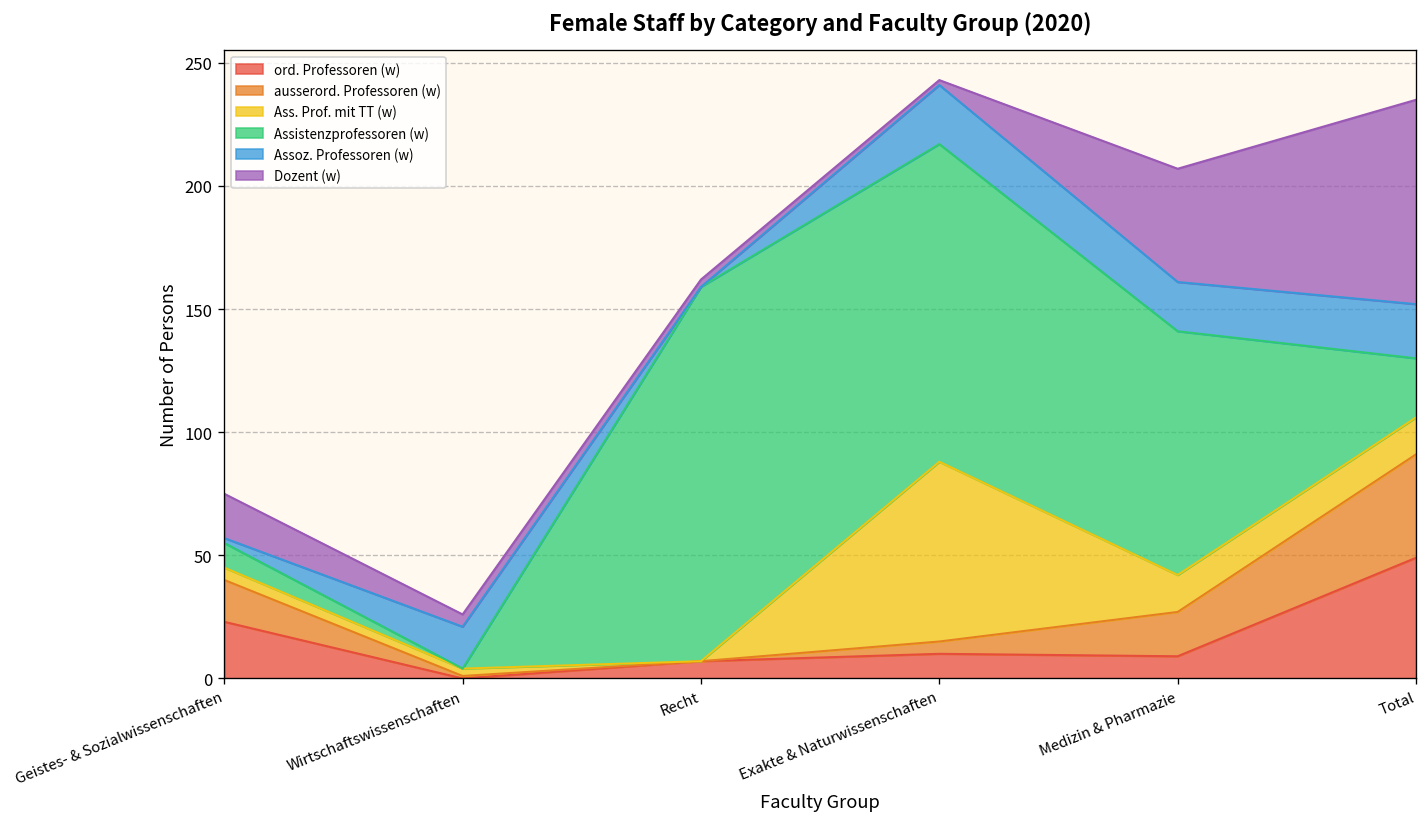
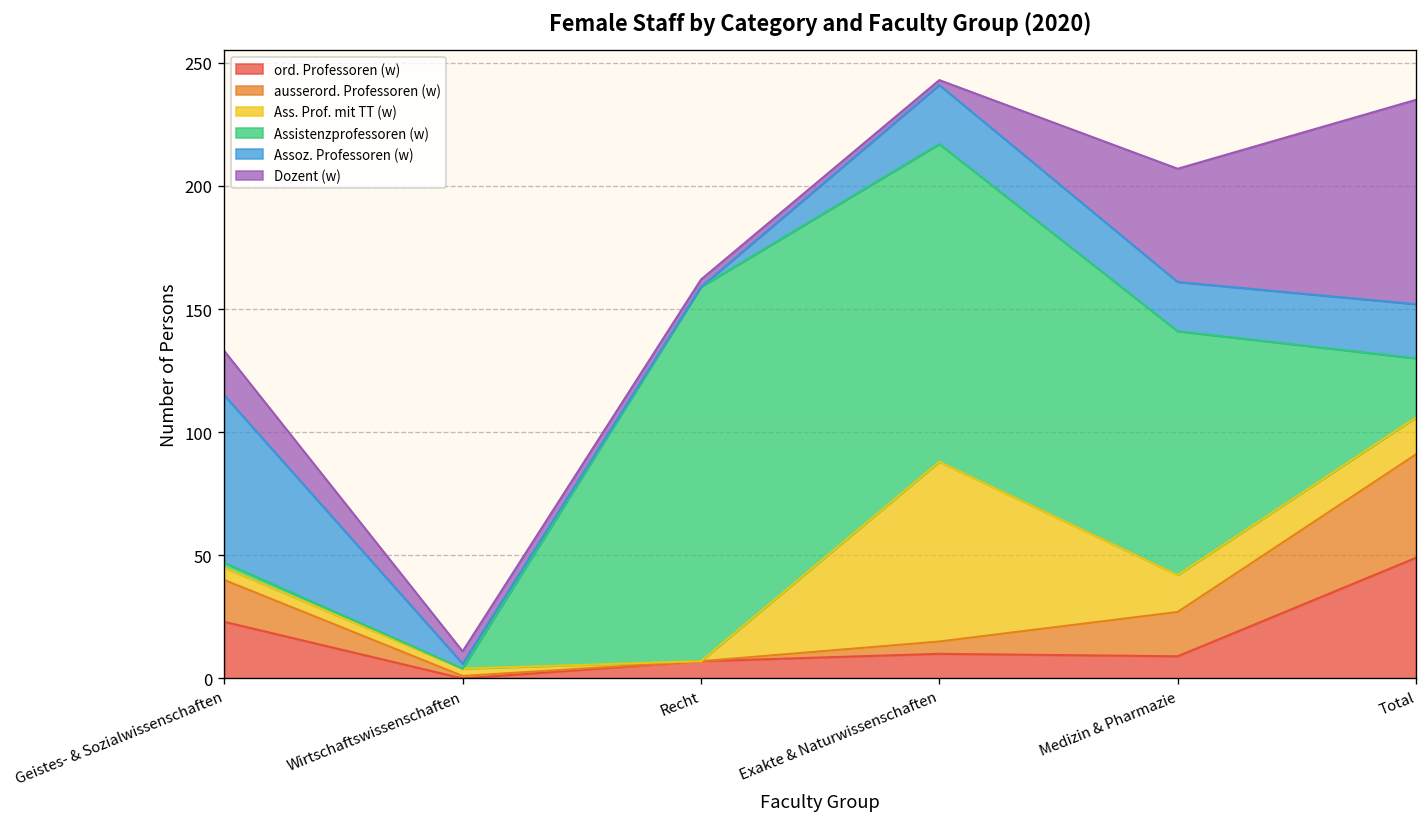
Assistenzprofessoren (w), Geistes- & Sozialwissenschaften: 10 -> 2
Assoz. Professoren (w), Geistes- & Sozialwissenschaften: 2 -> 68
Assoz. Professoren (w), Wirtschaftswissenschaften: 17 -> 2
